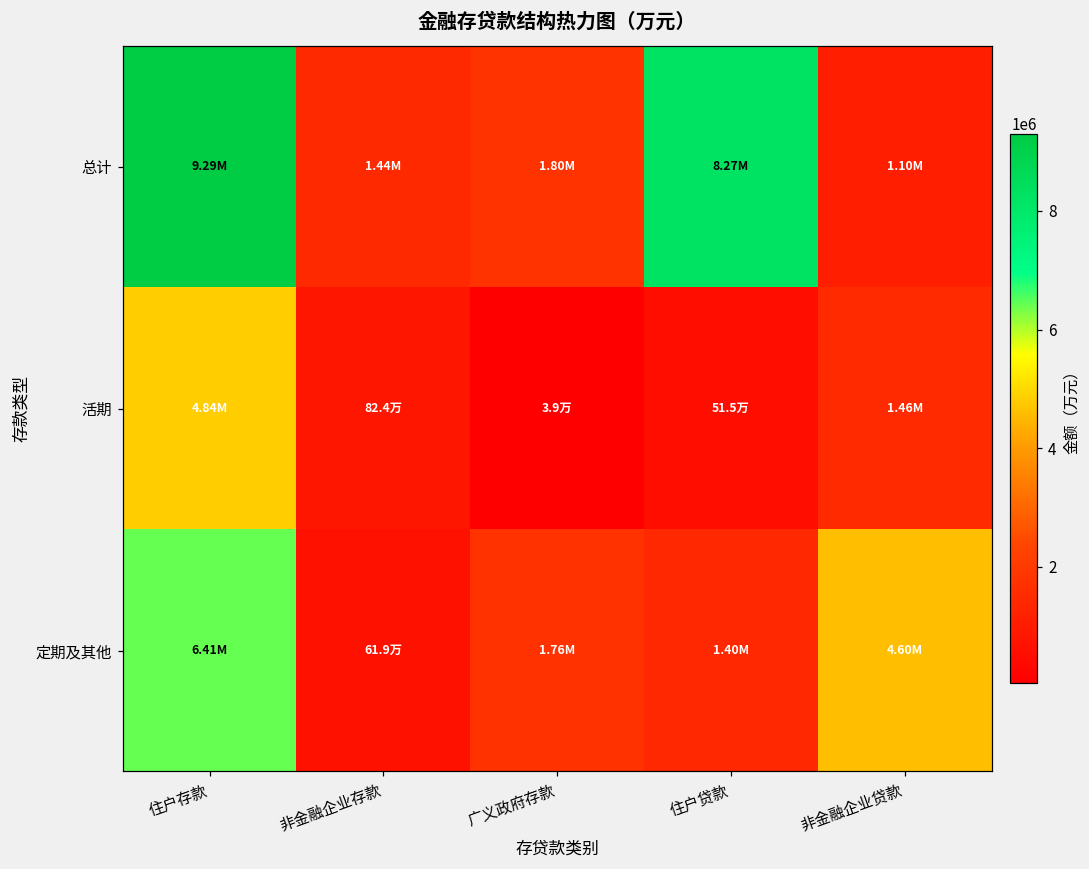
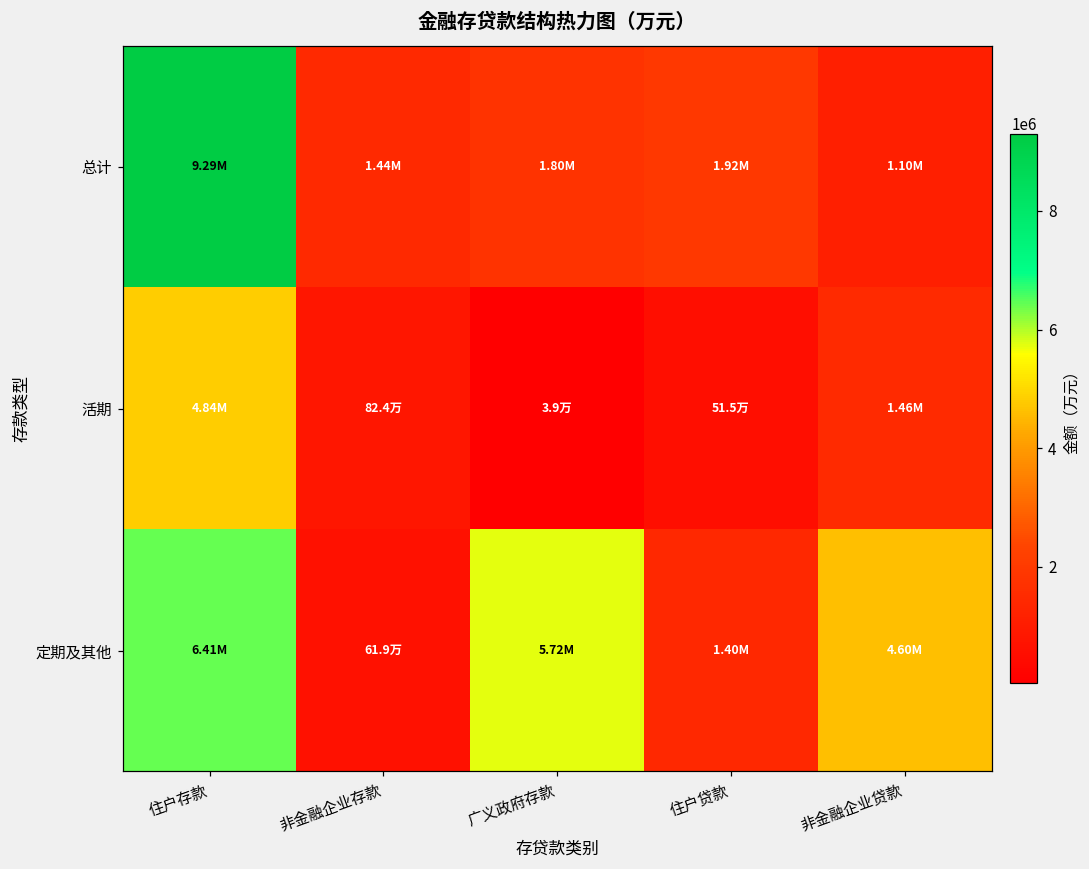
总计, 住户贷款: 8.27M -> 1.92M
定期及其他, 广义政府存款: 1.76M -> 5.72M
